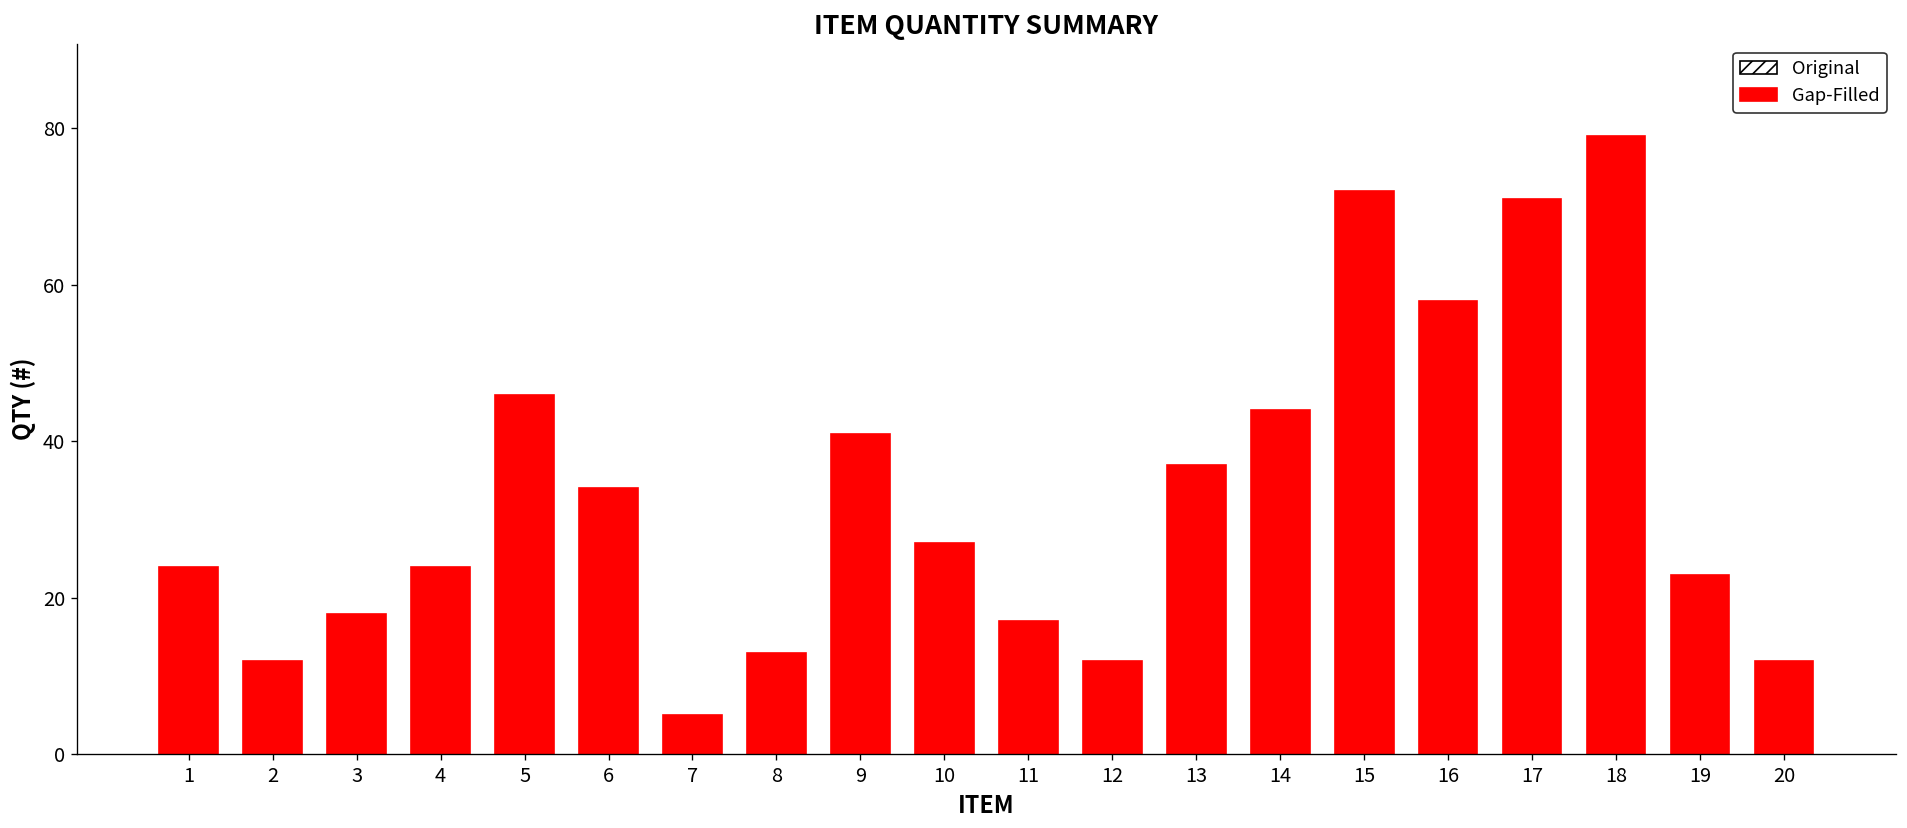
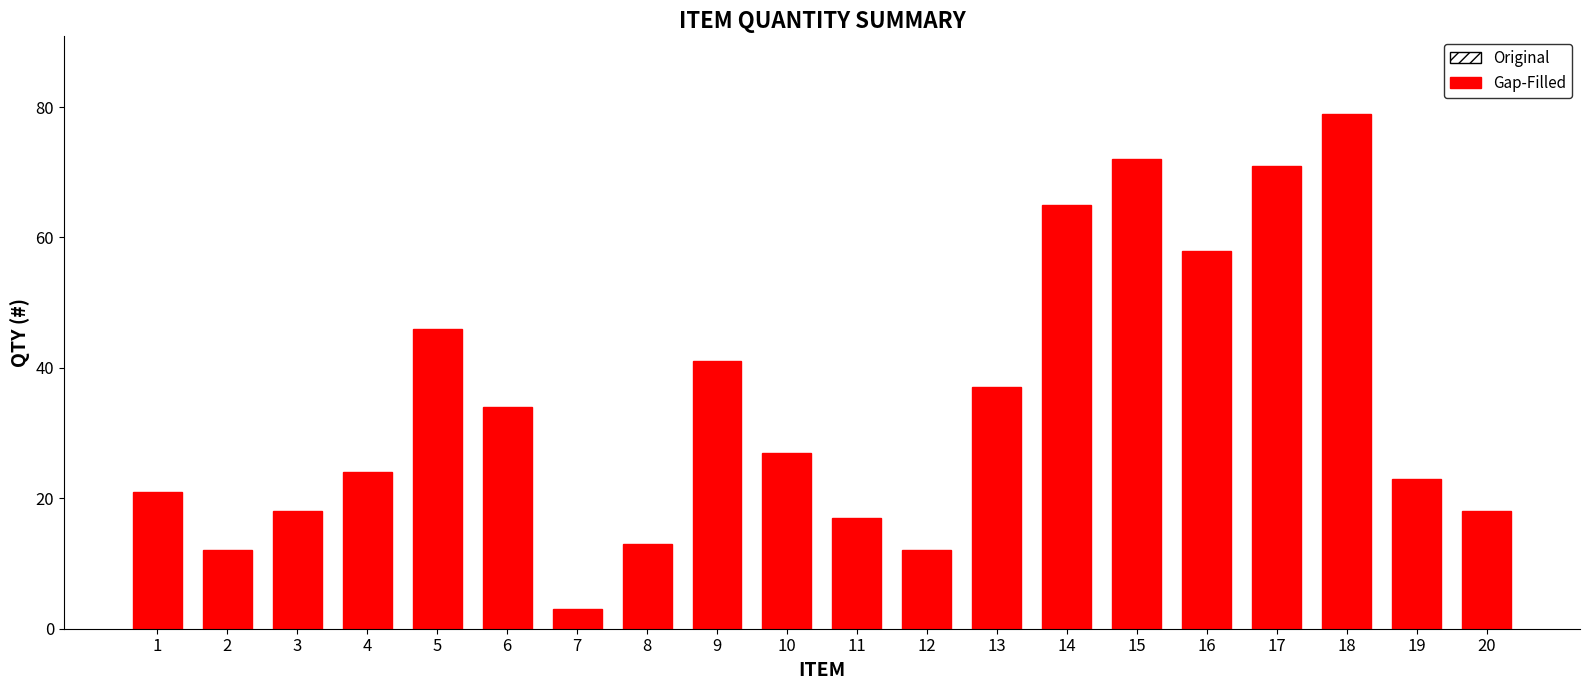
1: 24 -> 21
7: 5 -> 3
14: 44 -> 65
20: 12 -> 18
